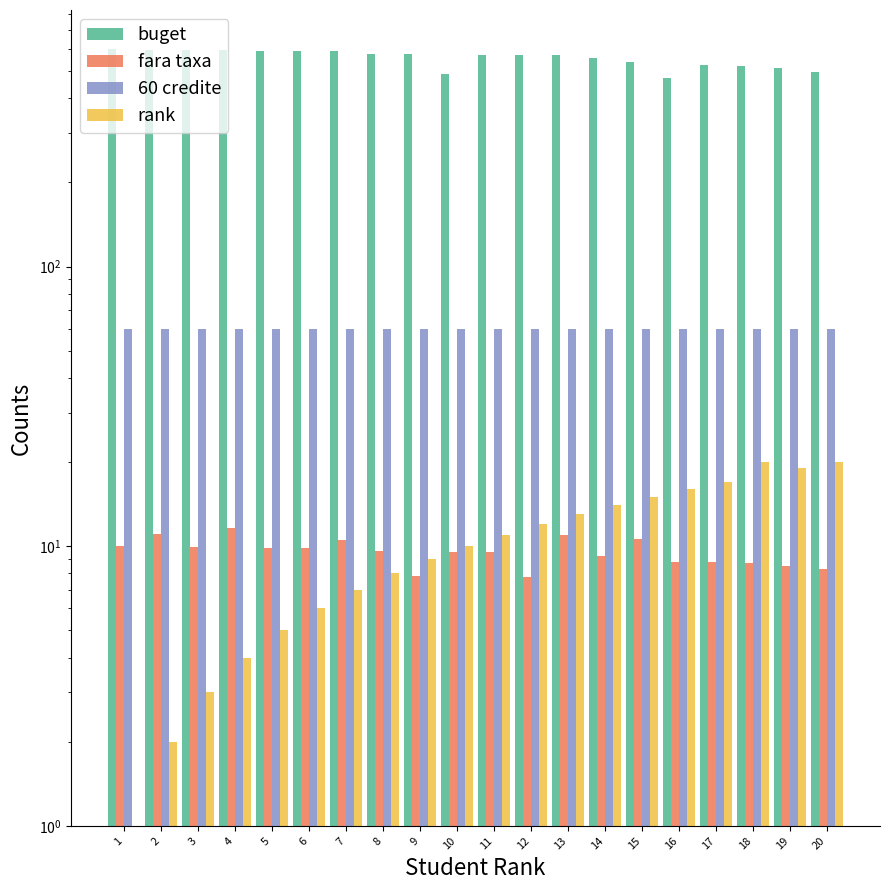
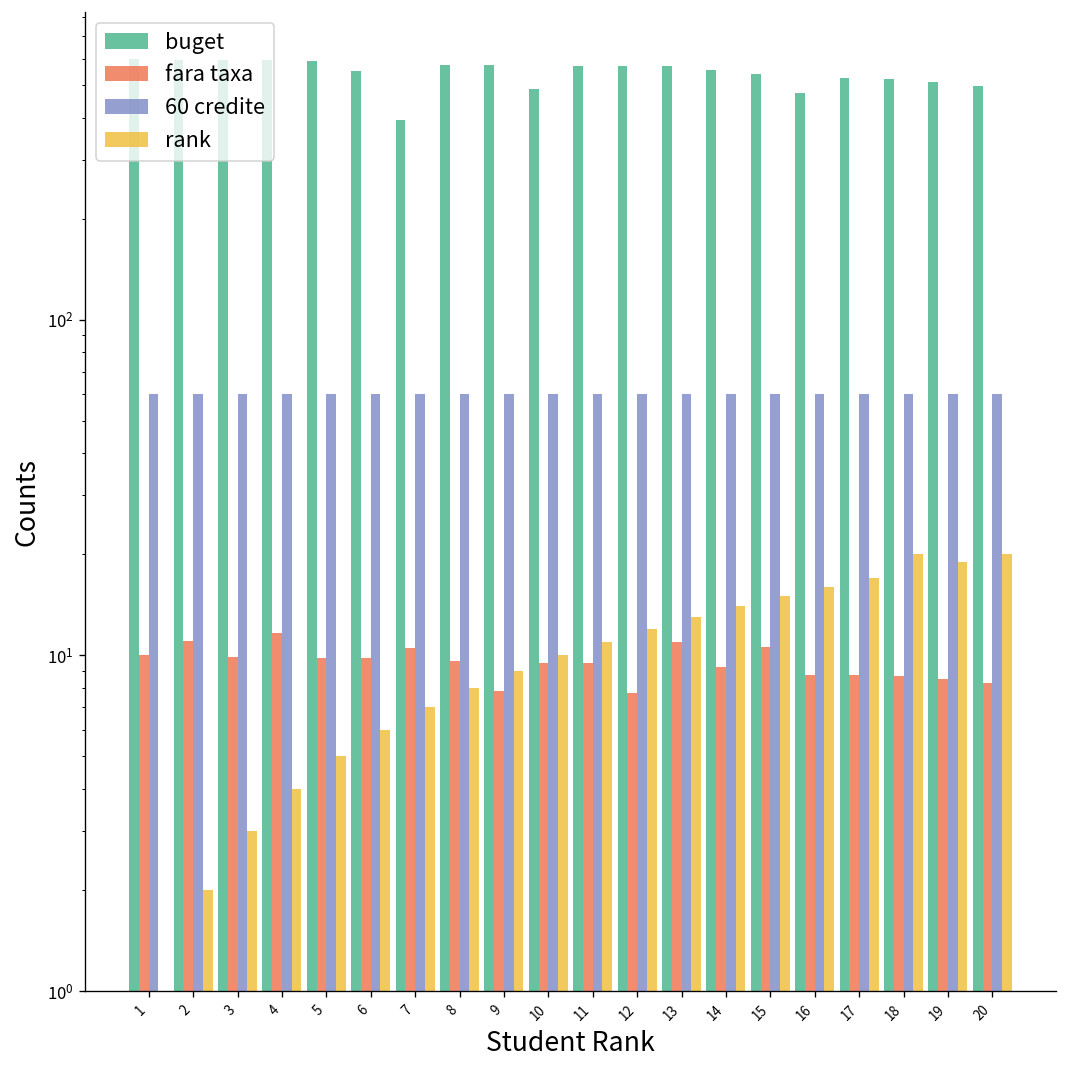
buget, 6: 590 -> 550
buget, 7: 590 -> 390
